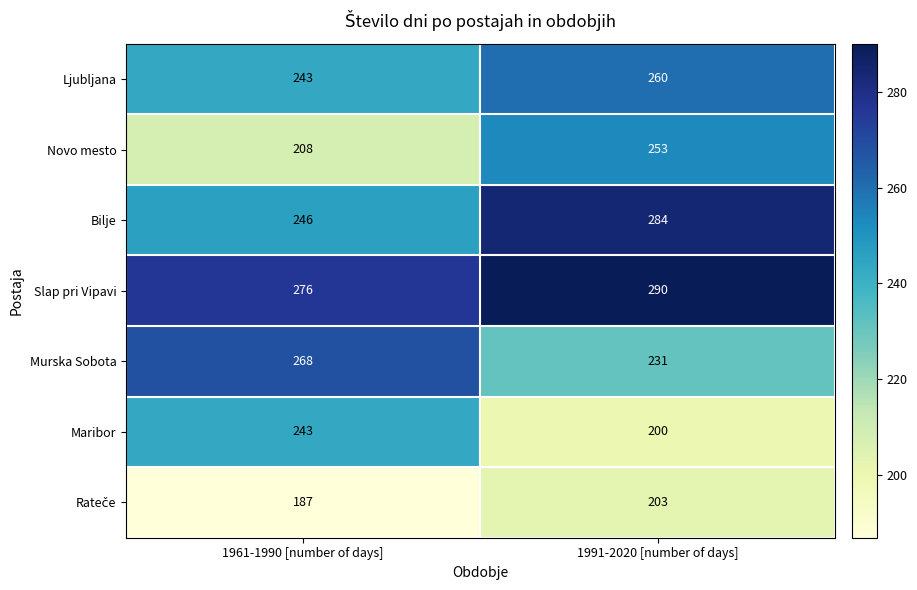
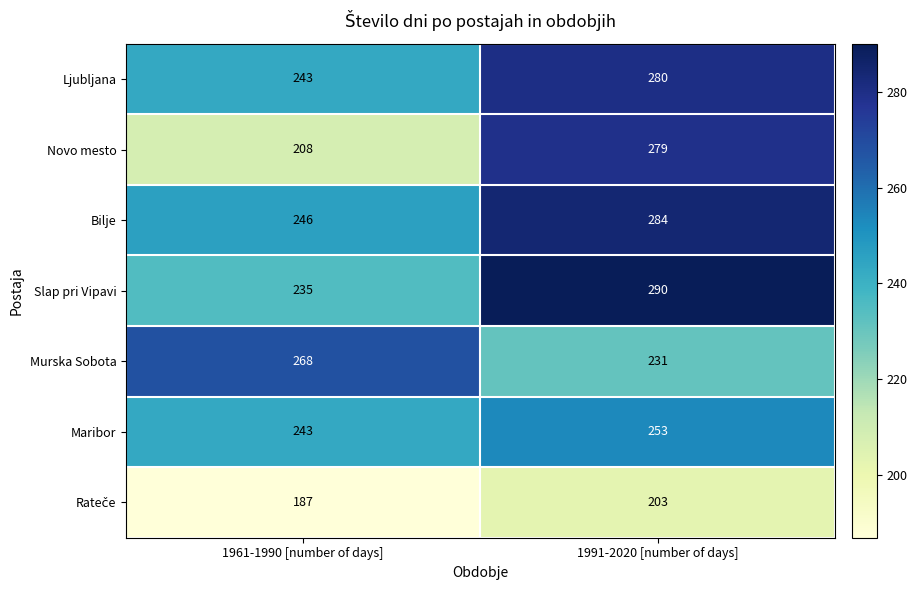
Ljubljana, 1991-2020 [number of days]: 260 -> 280
Novo mesto, 1991-2020 [number of days]: 253 -> 279
Slap pri Vipavi, 1961-1990 [number of days]: 276 -> 235
Maribor, 1991-2020 [number of days]: 200 -> 253
